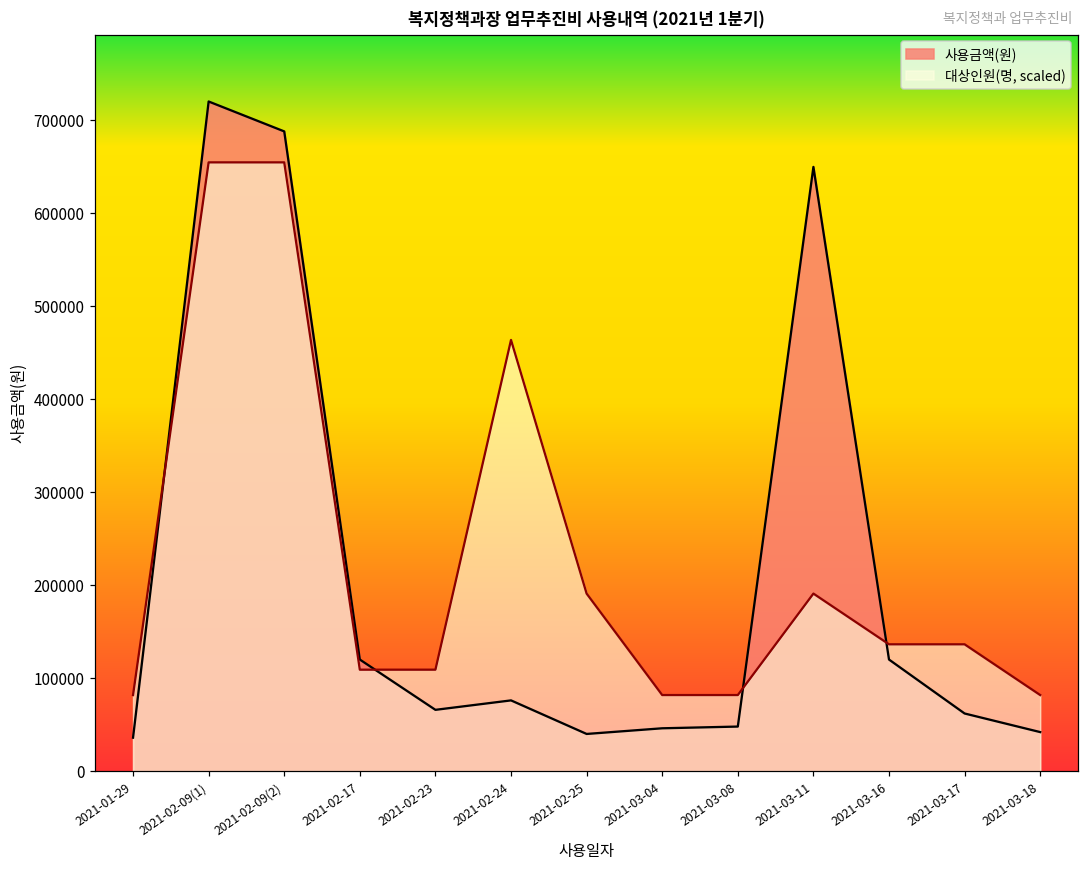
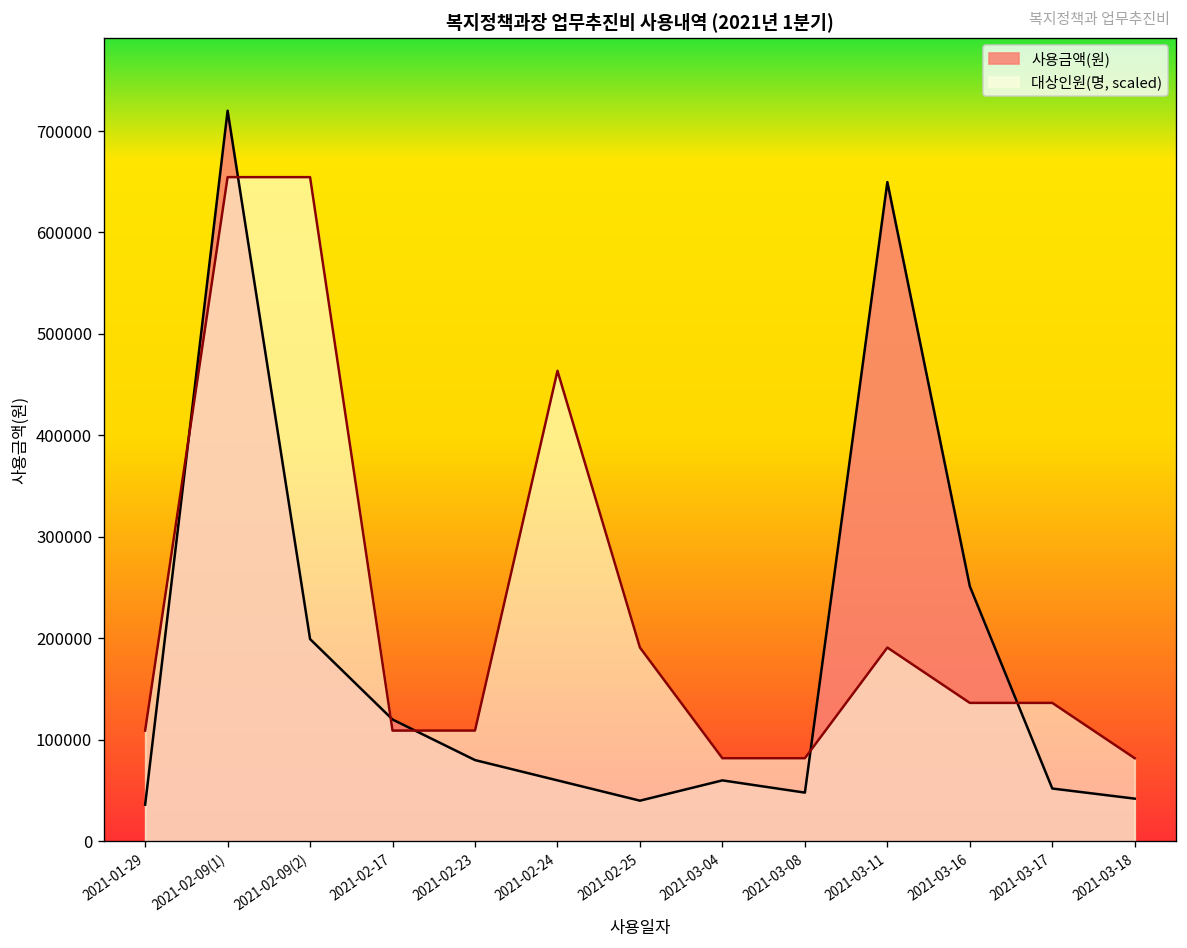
대상인원(명, scaled), 2021-01-29: 80000 -> 110000
사용금액(원), 2021-02-09(2): 690000 -> 200000
사용금액(원), 2021-02-23: 70000 -> 80000
사용금액(원), 2021-02-24: 80000 -> 60000
사용금액(원), 2021-03-04: 50000 -> 60000
사용금액(원), 2021-03-16: 120000 -> 250000
사용금액(원), 2021-03-17: 60000 -> 50000
